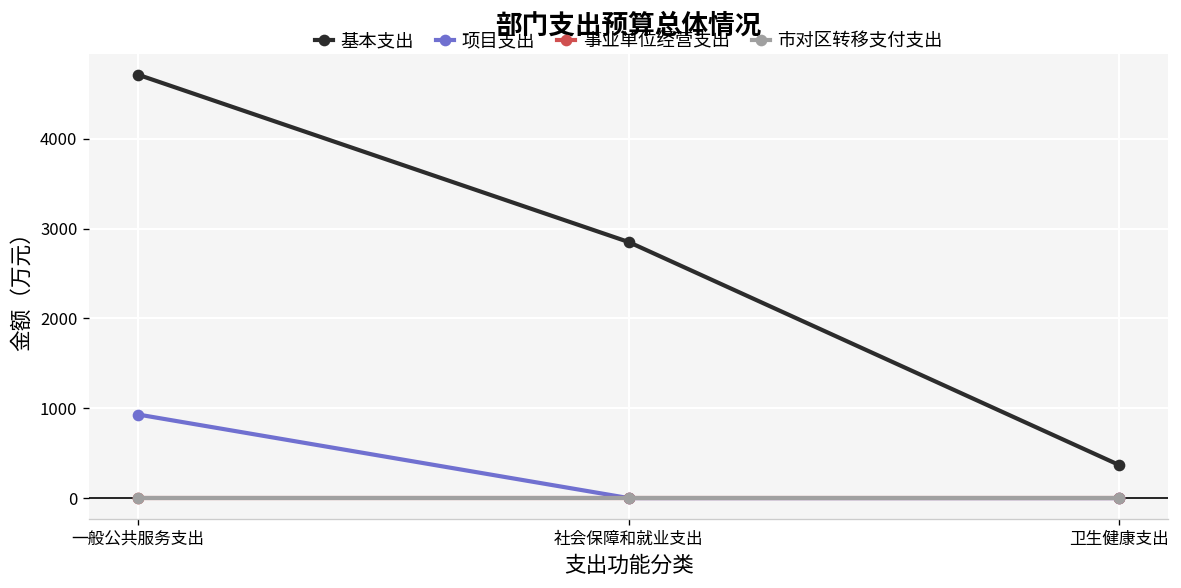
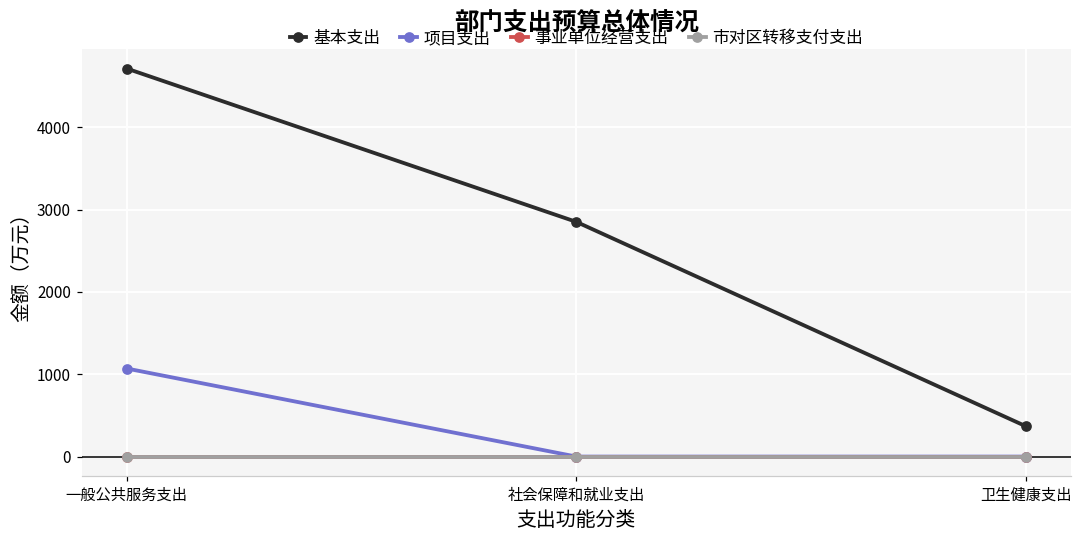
项目支出, 一般公共服务支出: 900 -> 1100
